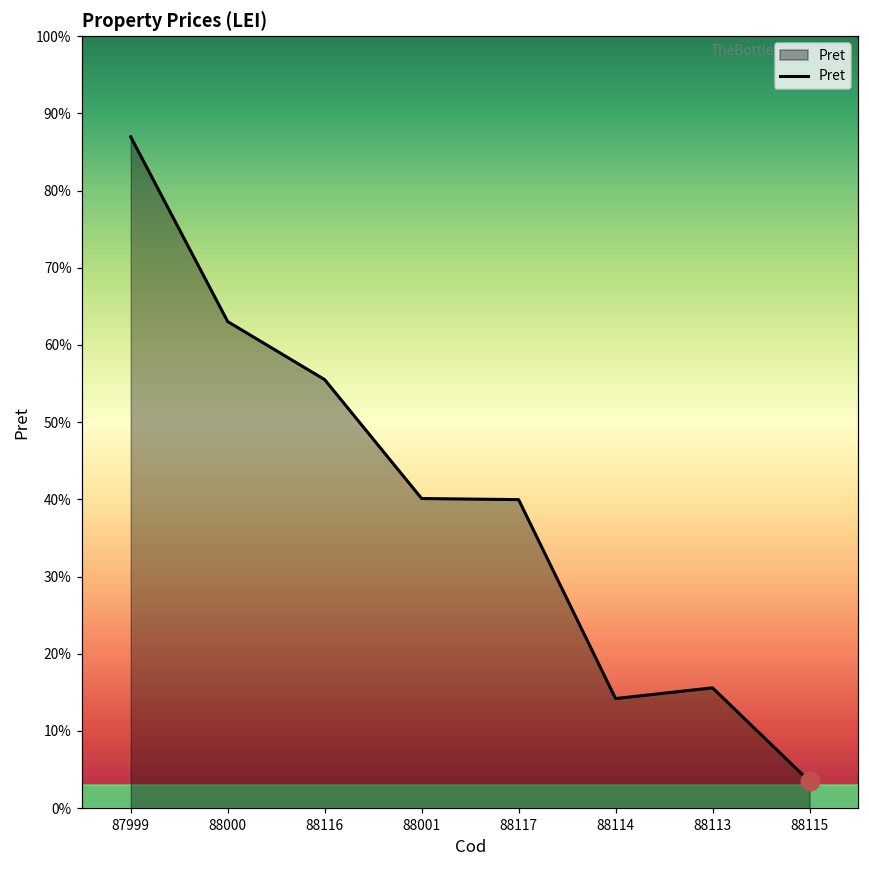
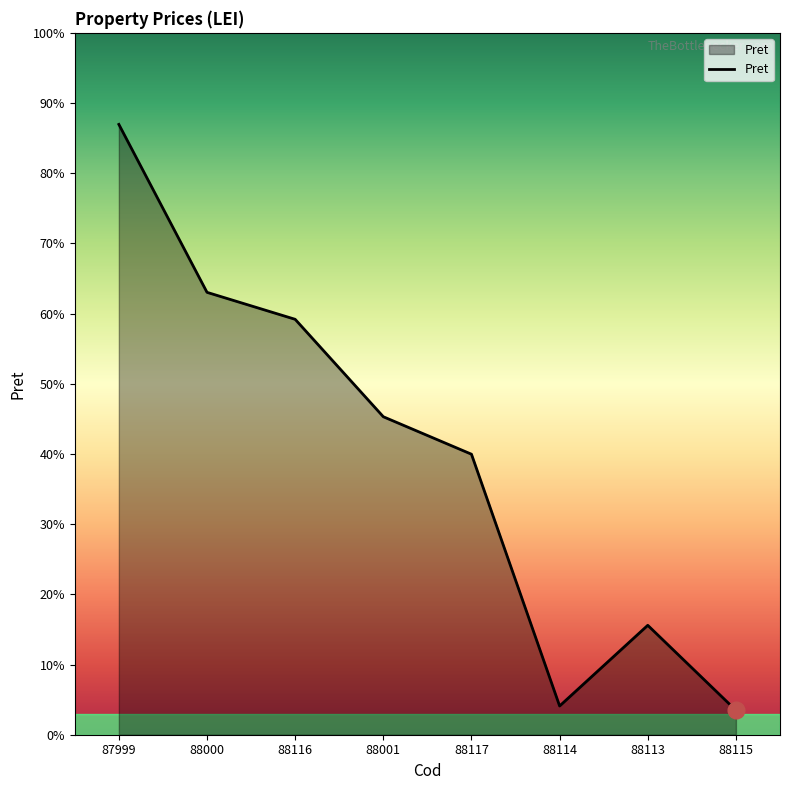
Pret, 88116: 56% -> 59%
Pret, 88001: 40% -> 45%
Pret, 88114: 14% -> 4%
